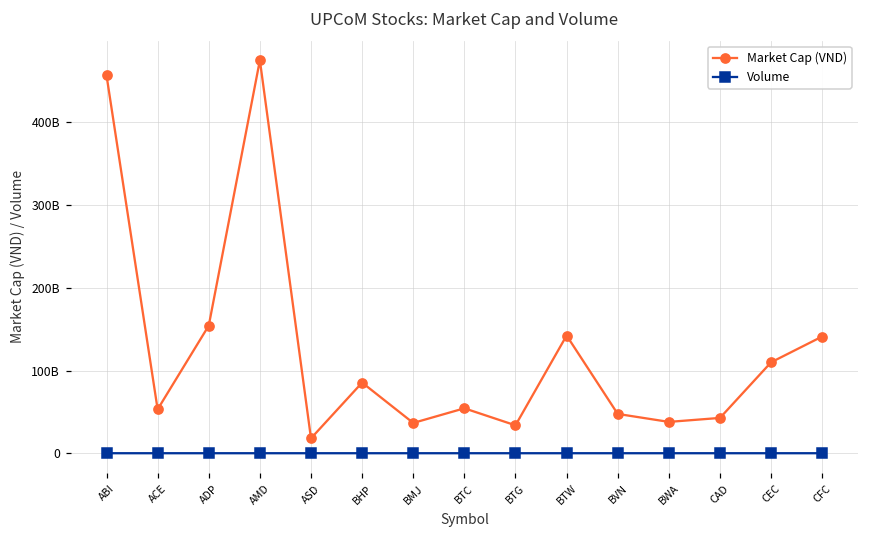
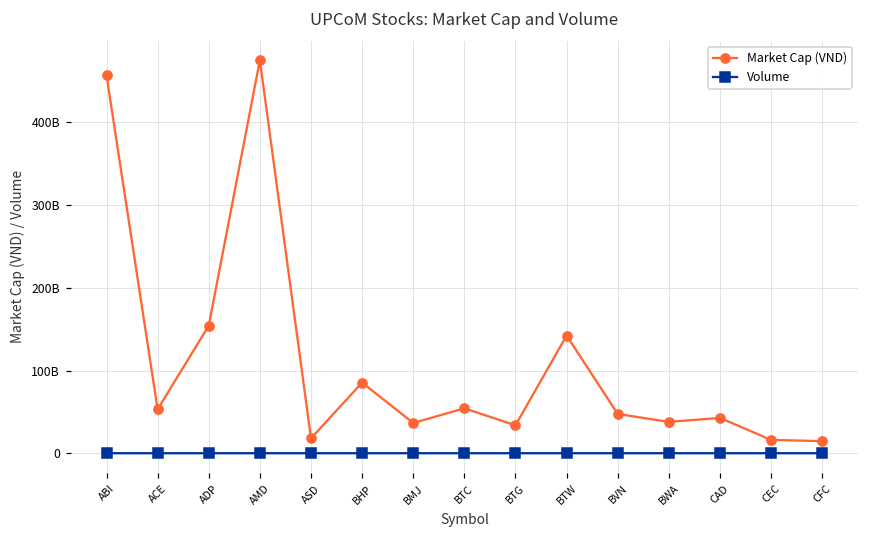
Market Cap (VND), CEC: 110000000000 -> 20000000000
Market Cap (VND), CFC: 140000000000 -> 10000000000
